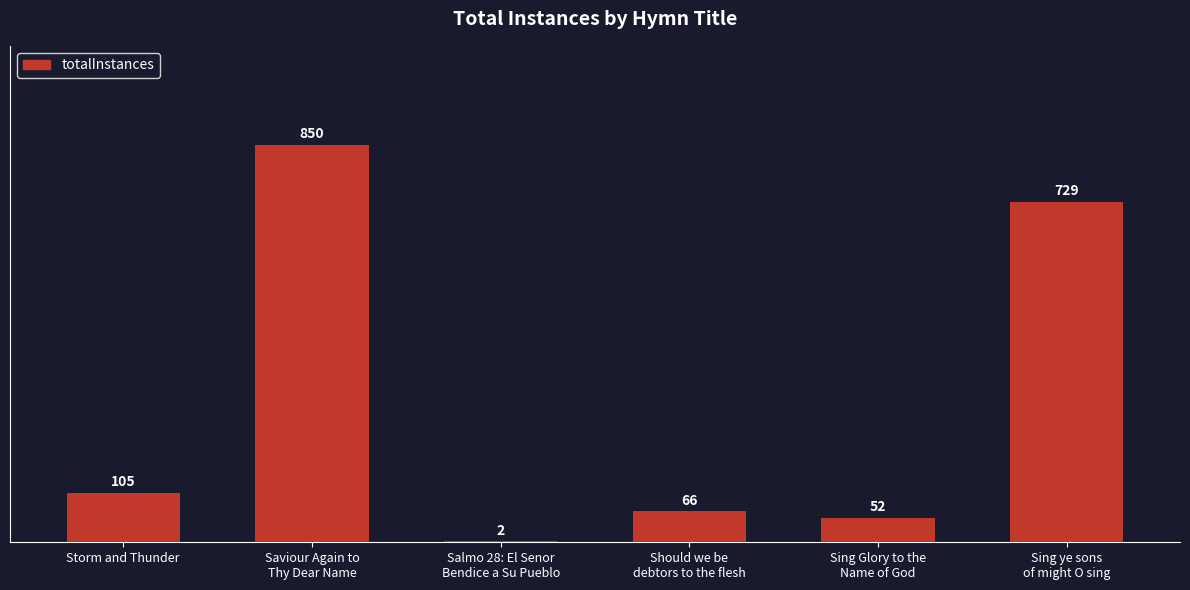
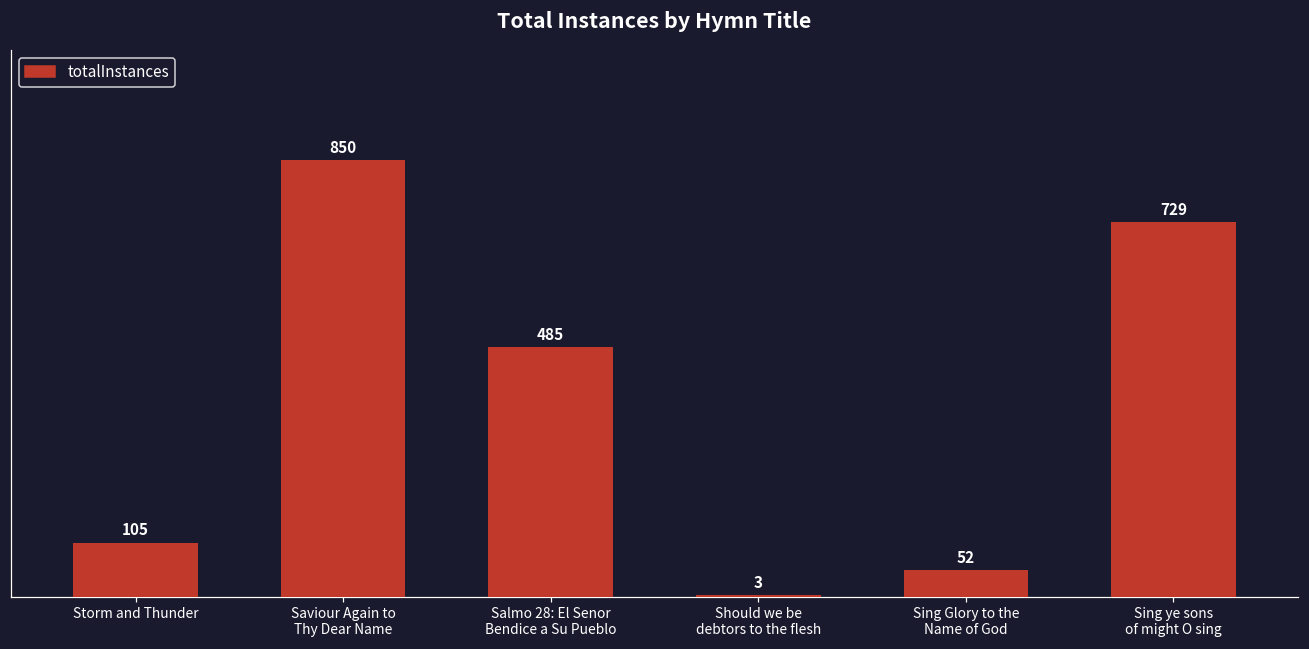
Salmo 28: El Senor Bendice a Su Pueblo: 2 -> 485
Should we be debtors to the flesh: 66 -> 3
